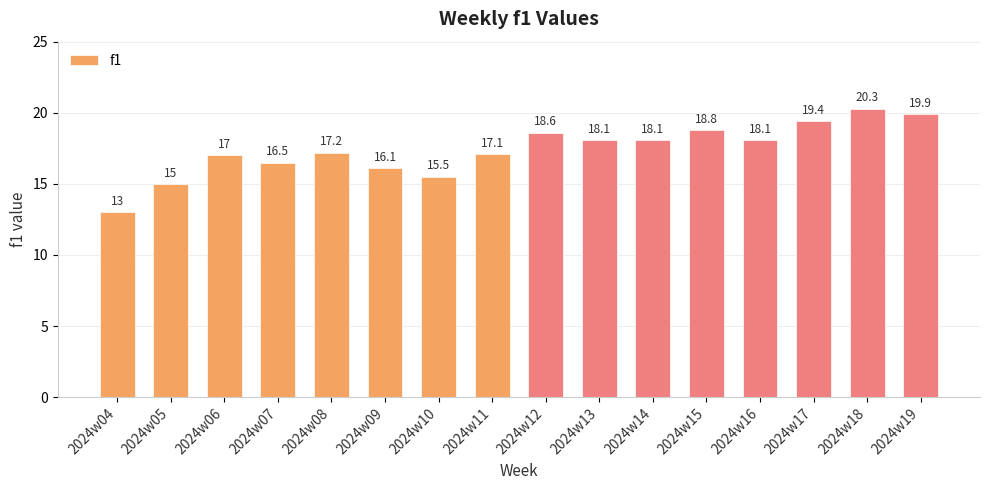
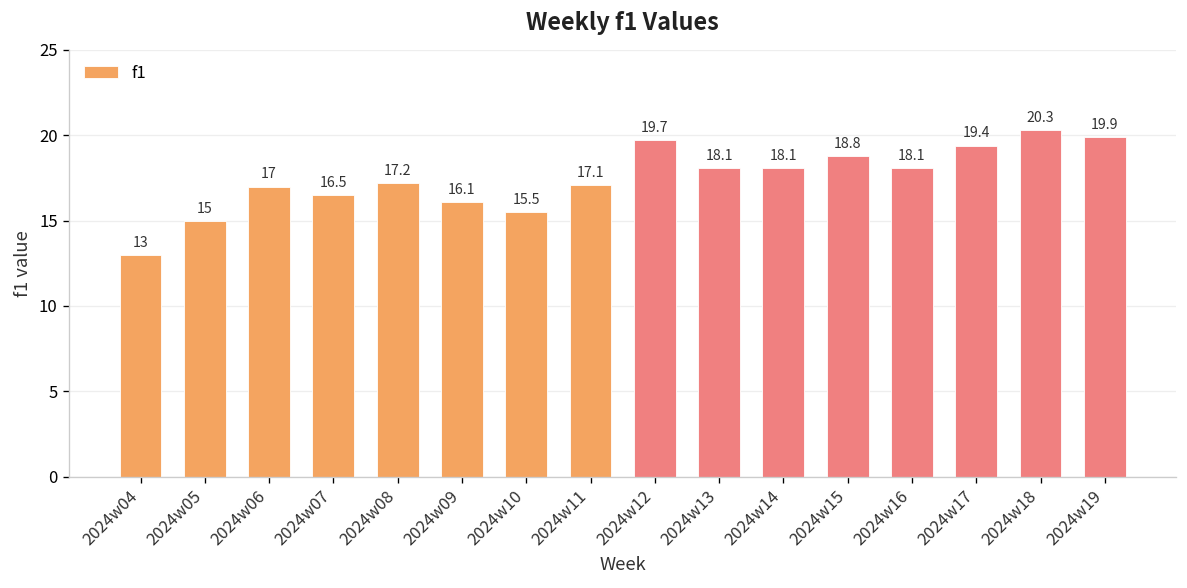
2024w12: 18.6 -> 19.7
